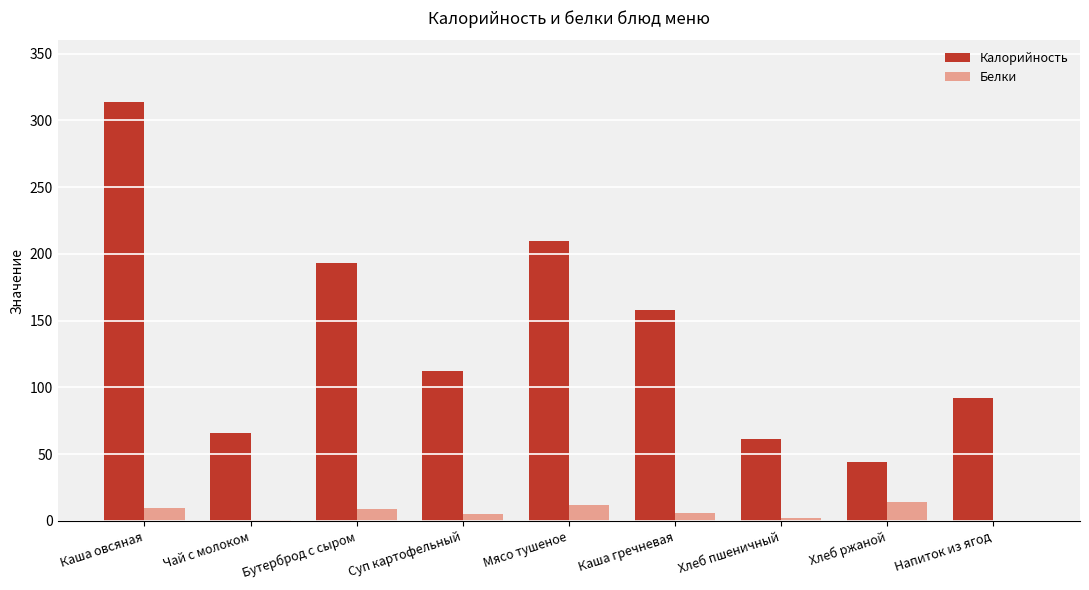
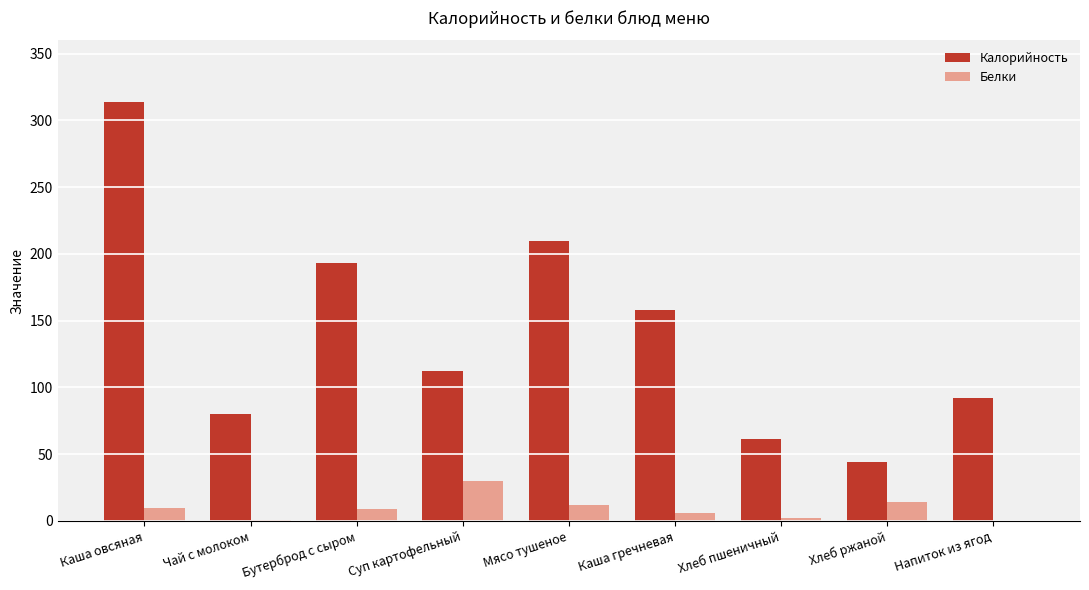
Калорийность, Чай с молоком: 66 -> 80
Белки, Суп картофельный: 5 -> 30
